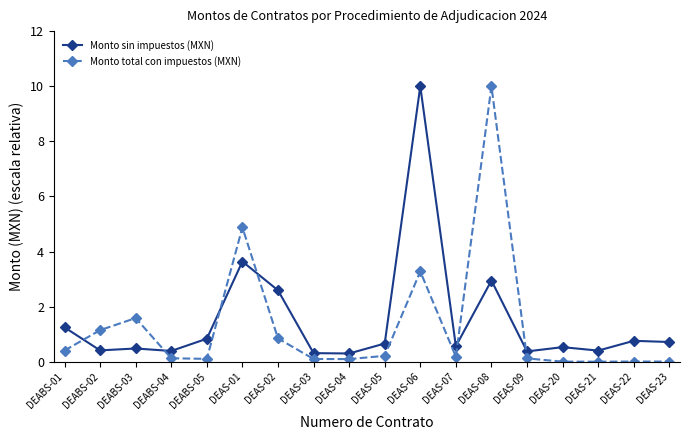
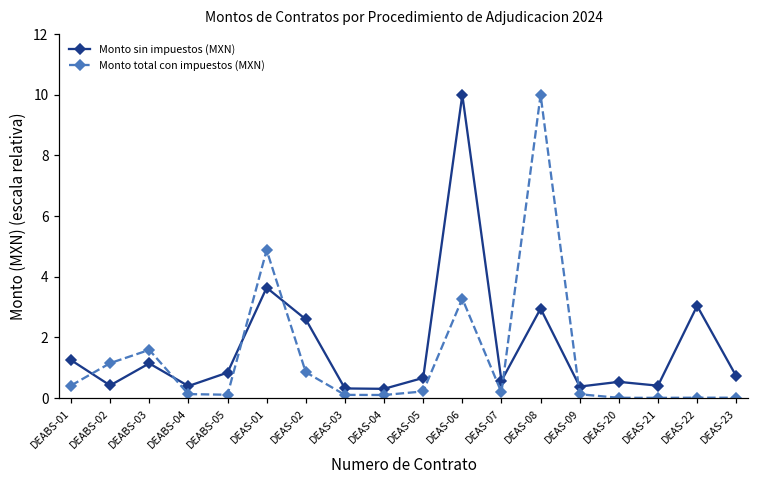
Monto sin impuestos (MXN), DEABS-03: 0.5 -> 1.1
Monto sin impuestos (MXN), DEAS-22: 0.8 -> 3.0
